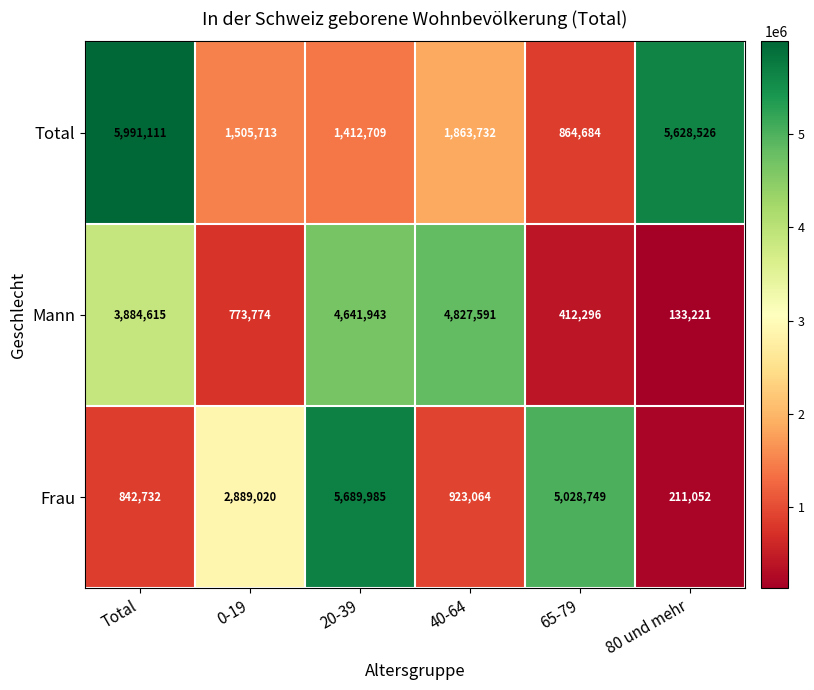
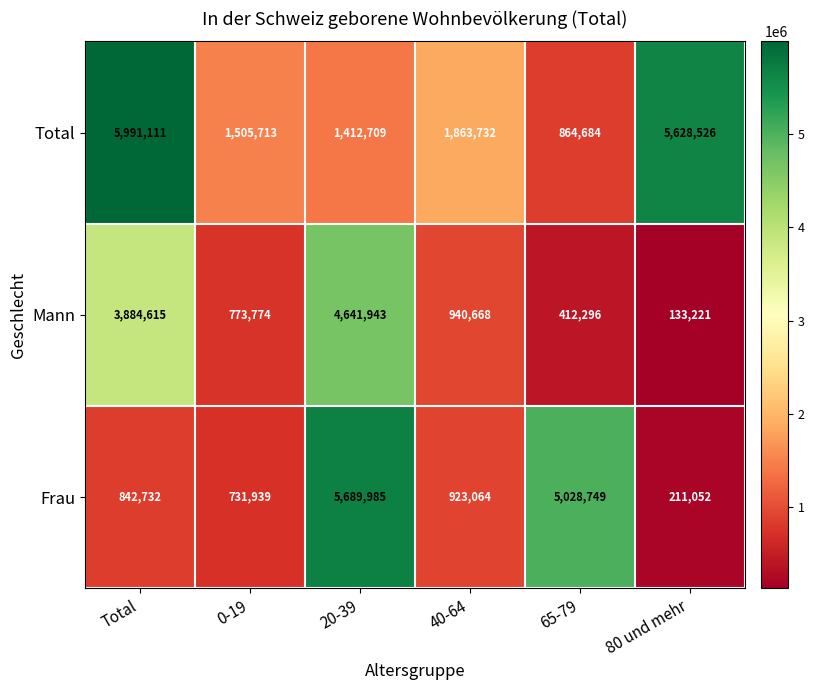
Mann, 40-64: 4,827,591 -> 940,668
Frau, 0-19: 2,889,020 -> 731,939
